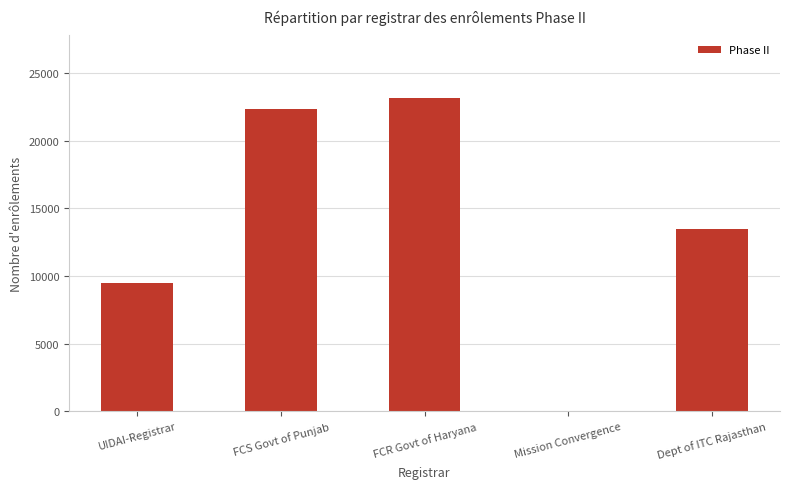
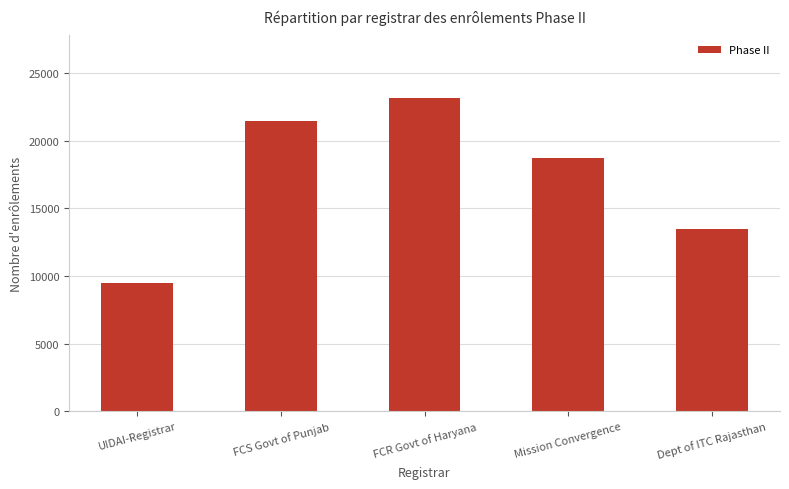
FCS Govt of Punjab: 22400 -> 21500
Mission Convergence: 0 -> 18700
